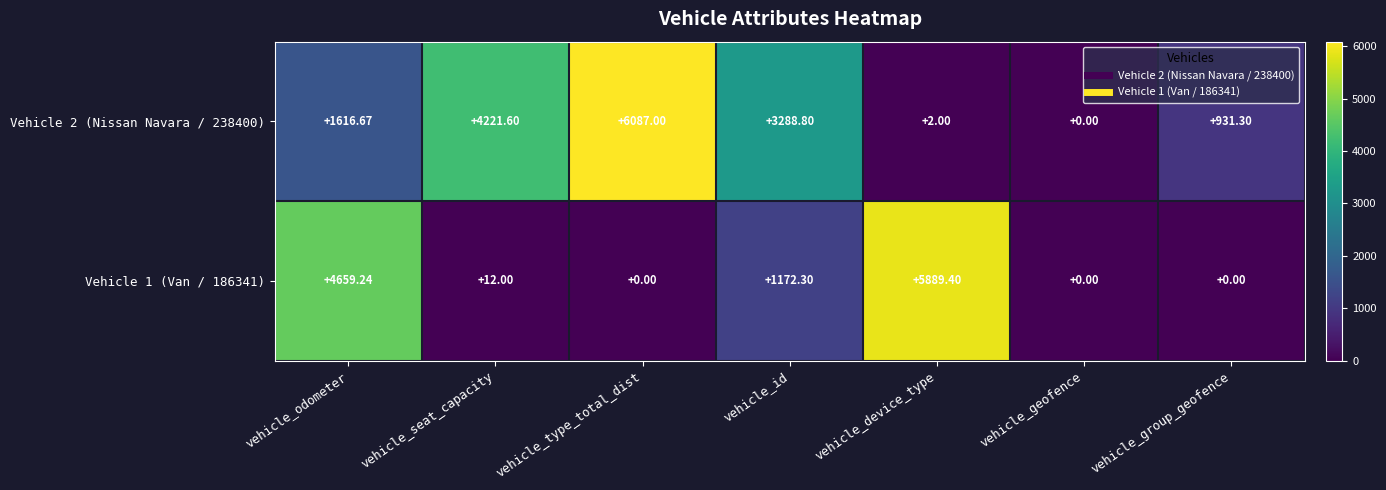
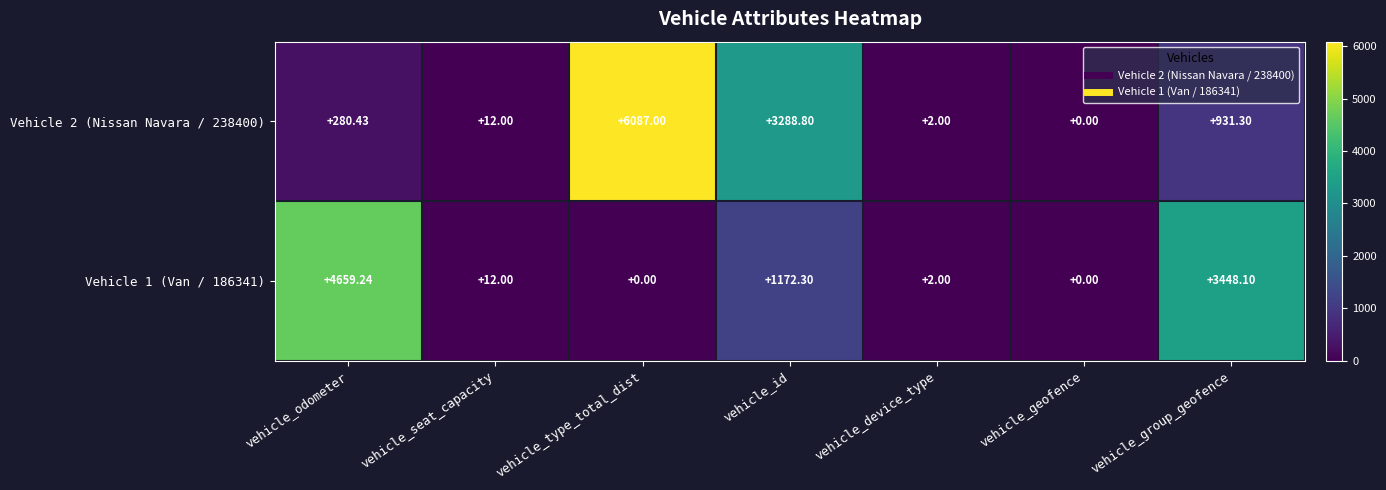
Vehicle 2 (Nissan Navara / 238400), vehicle_odometer: +1616.67 -> +280.43
Vehicle 2 (Nissan Navara / 238400), vehicle_seat_capacity: +4221.60 -> +12.00
Vehicle 1 (Van / 186341), vehicle_device_type: +5889.40 -> +2.00
Vehicle 1 (Van / 186341), vehicle_group_geofence: +0.00 -> +3448.10
